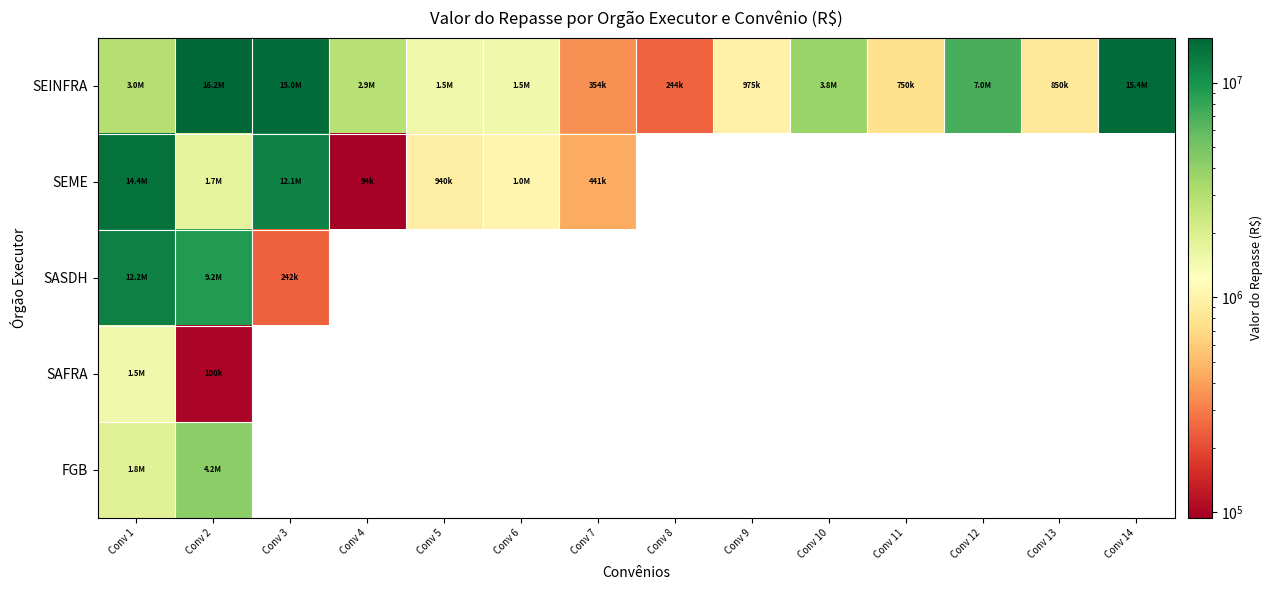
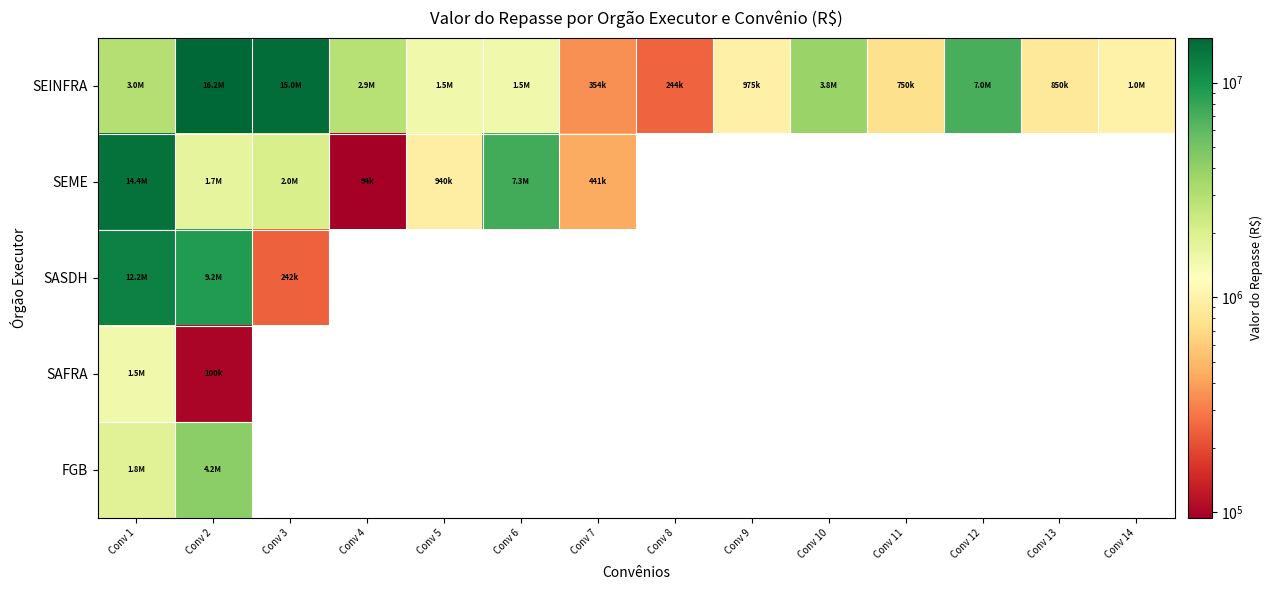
SEINFRA, Conv 14: 15.4M -> 1.0M
SEME, Conv 3: 12.1M -> 2.0M
SEME, Conv 6: 1.0M -> 7.3M
